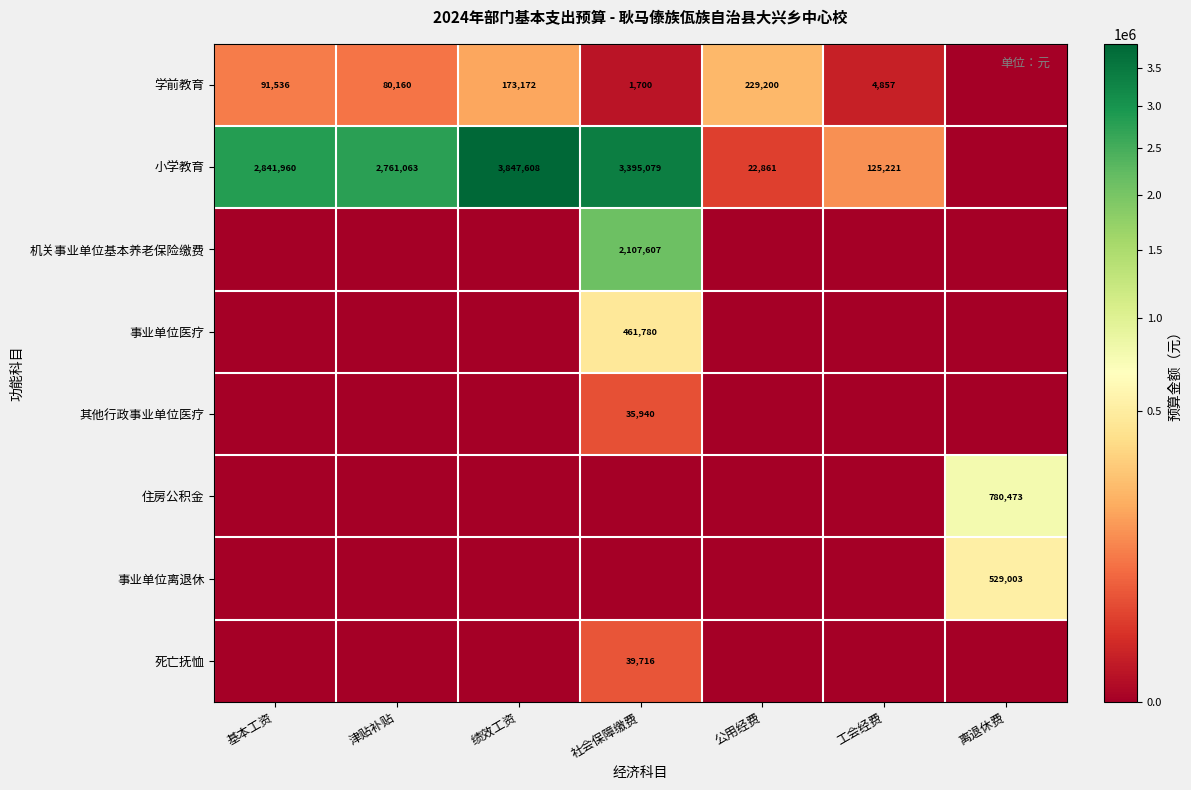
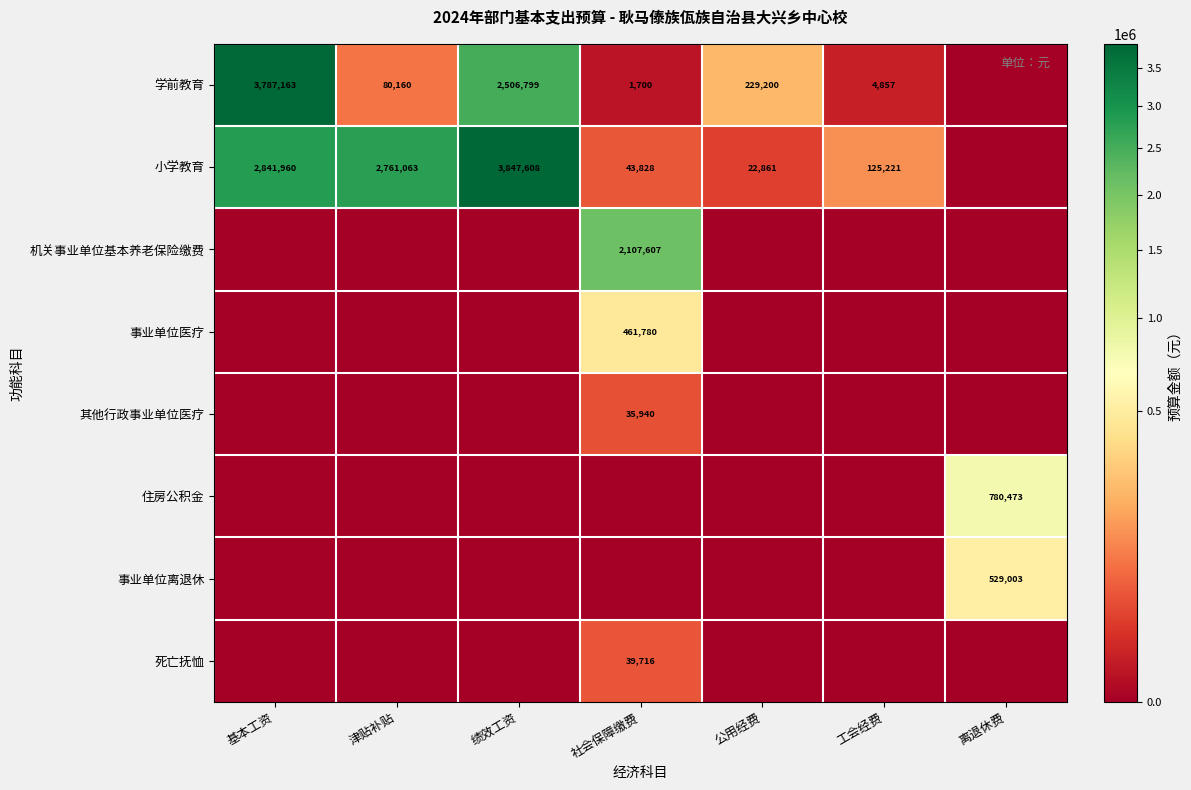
学前教育, 基本工资: 91,536 -> 3,787,163
学前教育, 绩效工资: 173,172 -> 2,506,799
小学教育, 社会保障缴费: 3,395,079 -> 43,828
